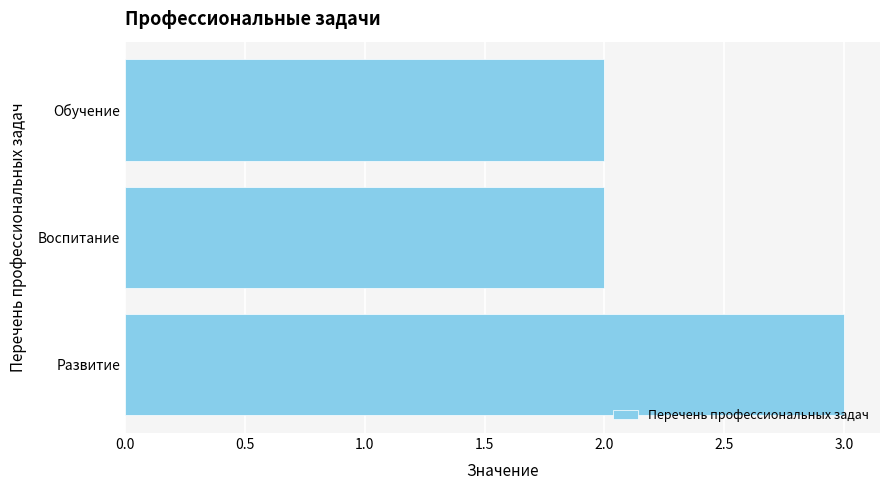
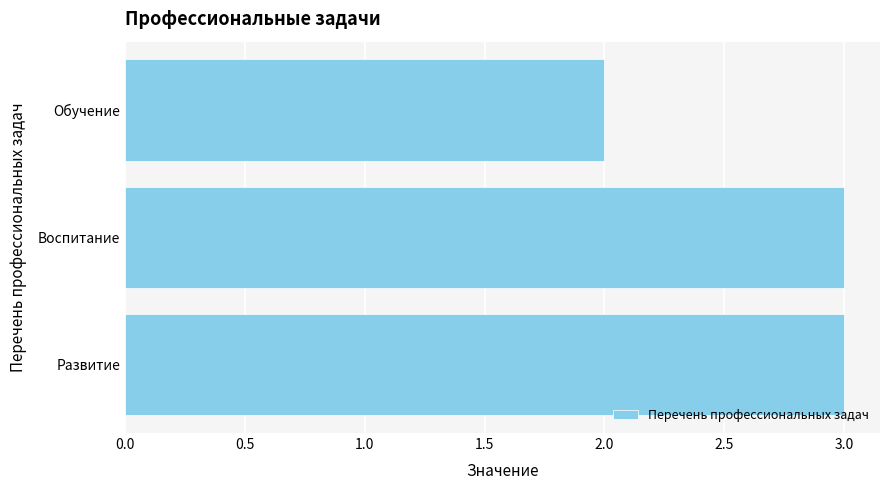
Воспитание: 2 -> 3
